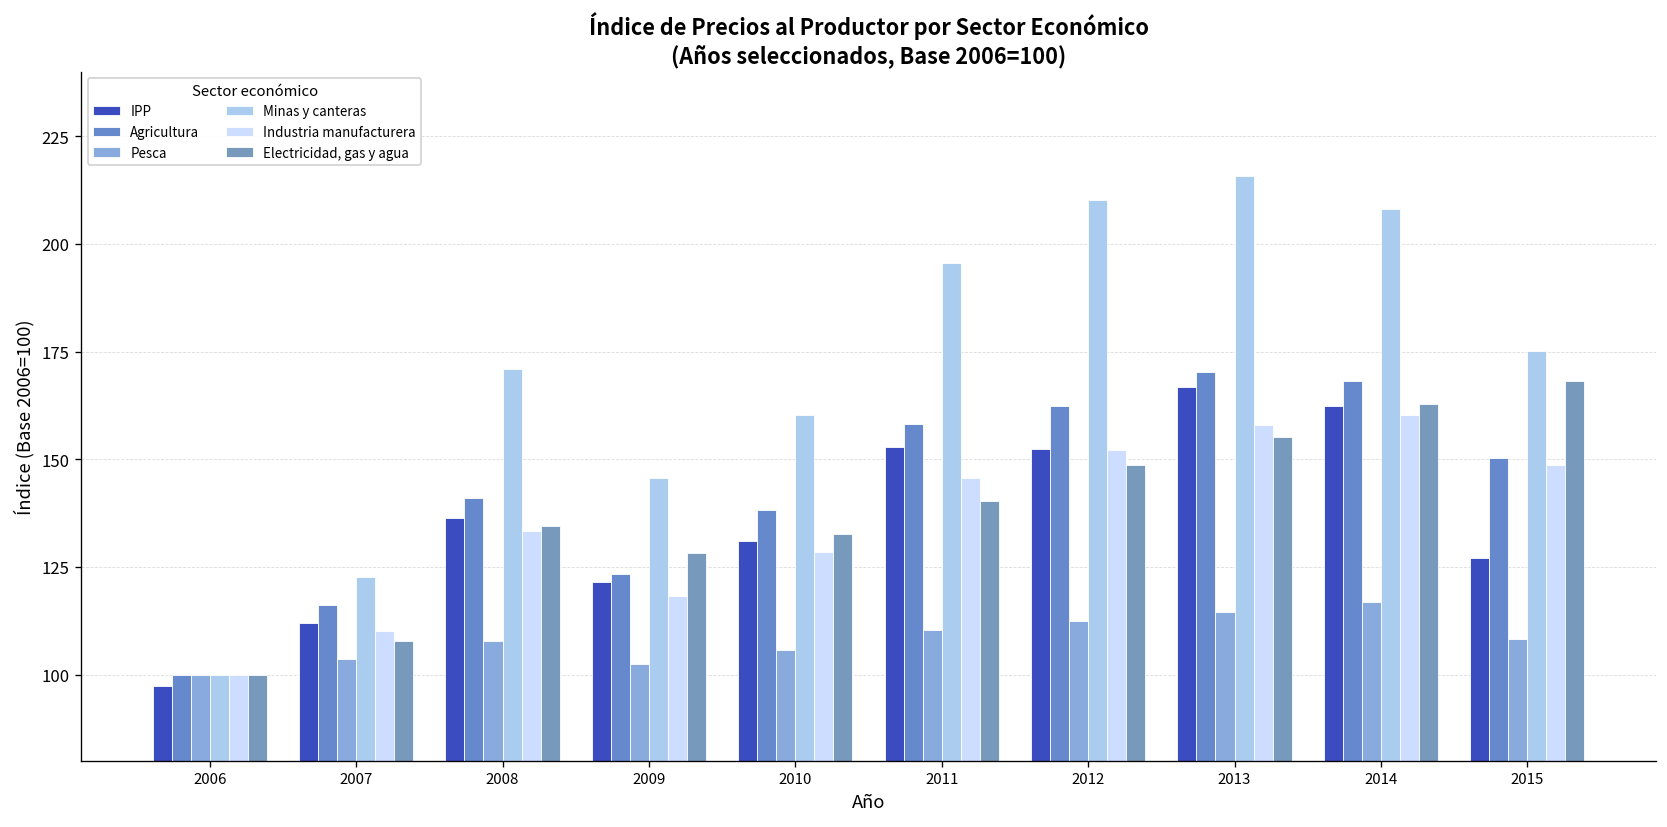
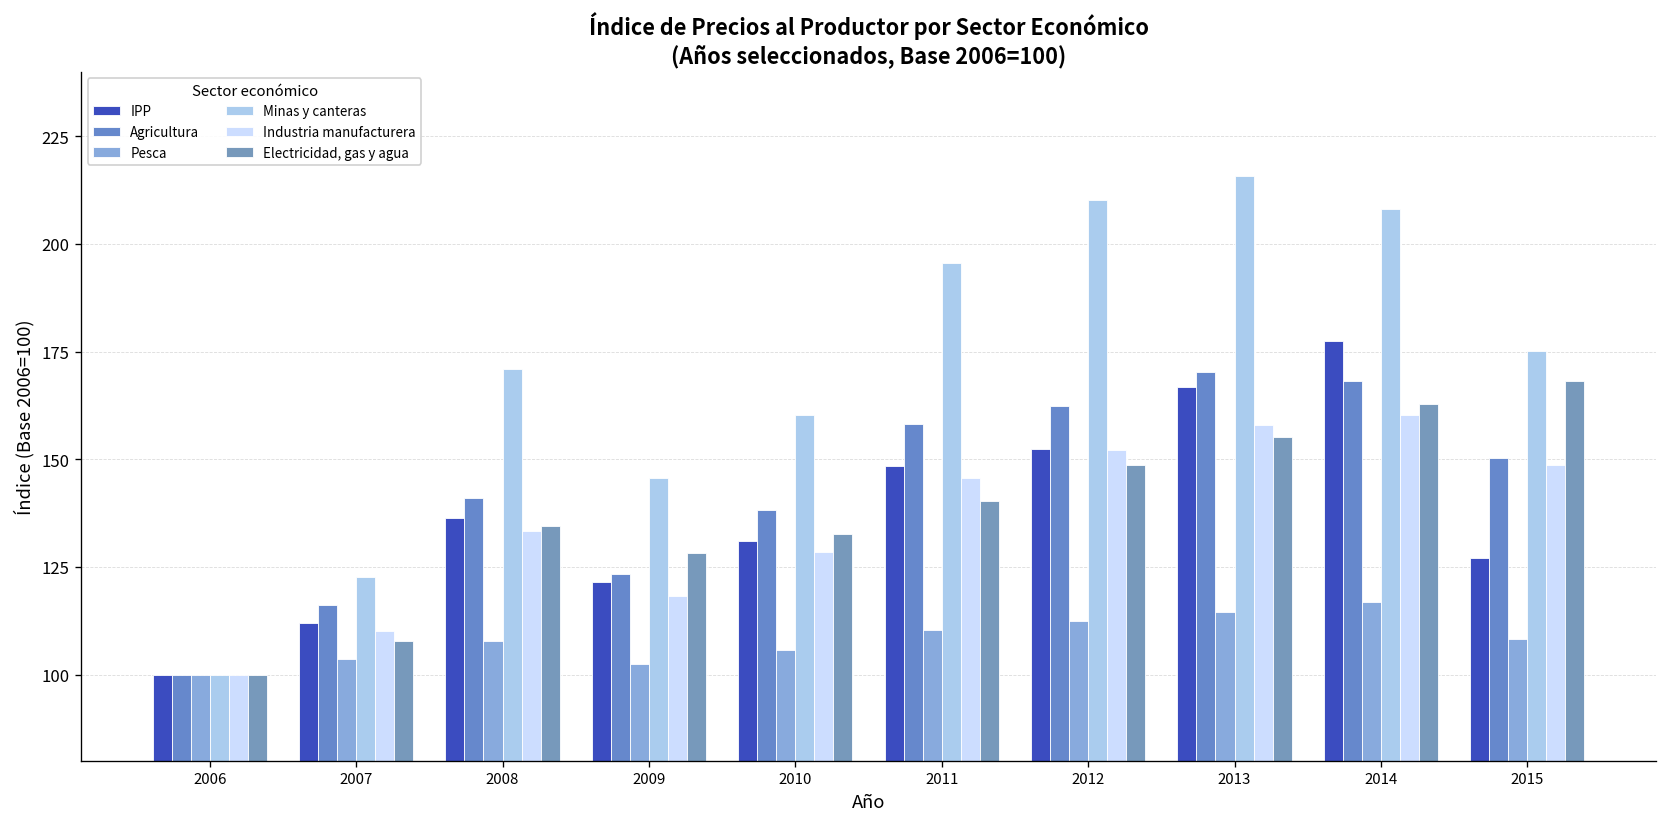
IPP, 2006: 97 -> 100
IPP, 2011: 153 -> 148
IPP, 2014: 162 -> 178
